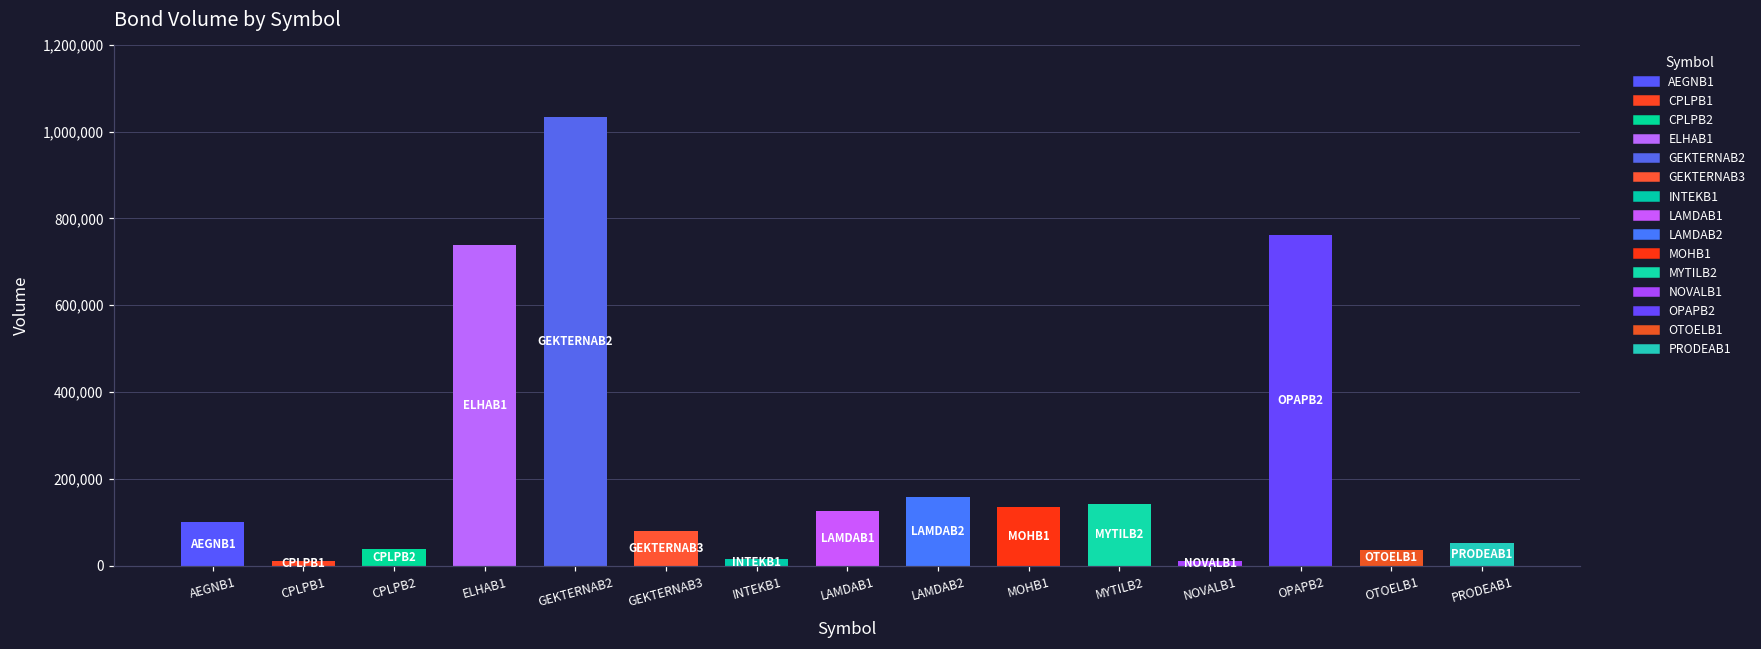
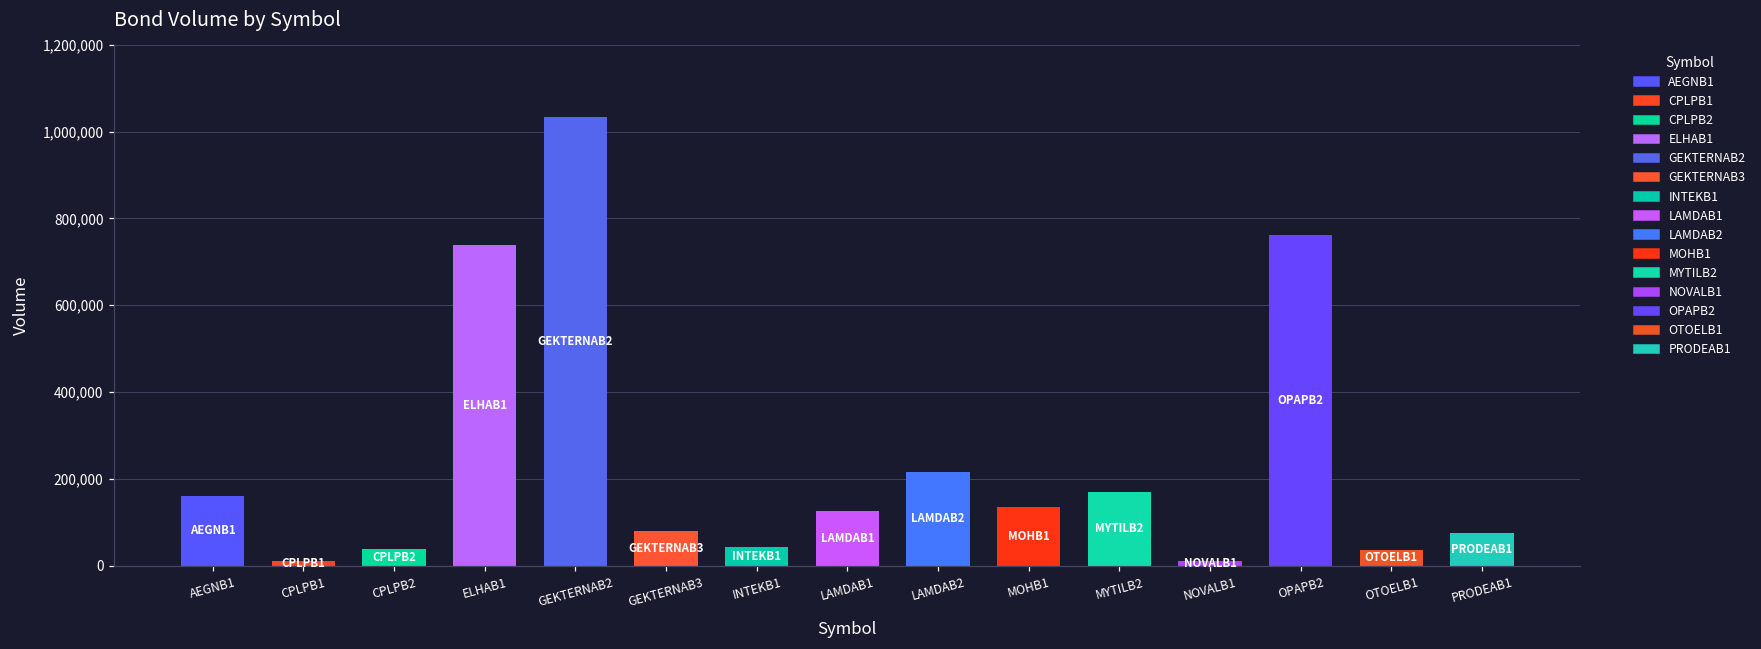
AEGNB1: 100,000 -> 160,000
INTEKB1: 20,000 -> 40,000
LAMDAB2: 160,000 -> 220,000
MYTILB2: 140,000 -> 170,000
PRODEAB1: 50,000 -> 80,000
